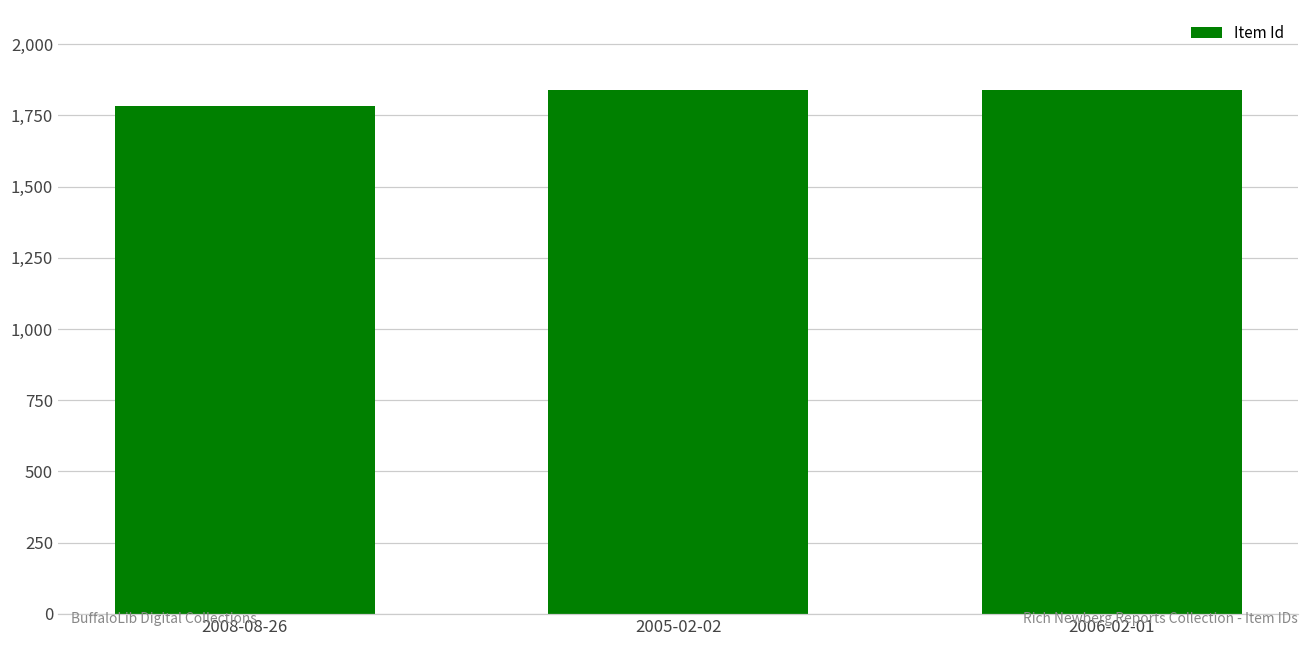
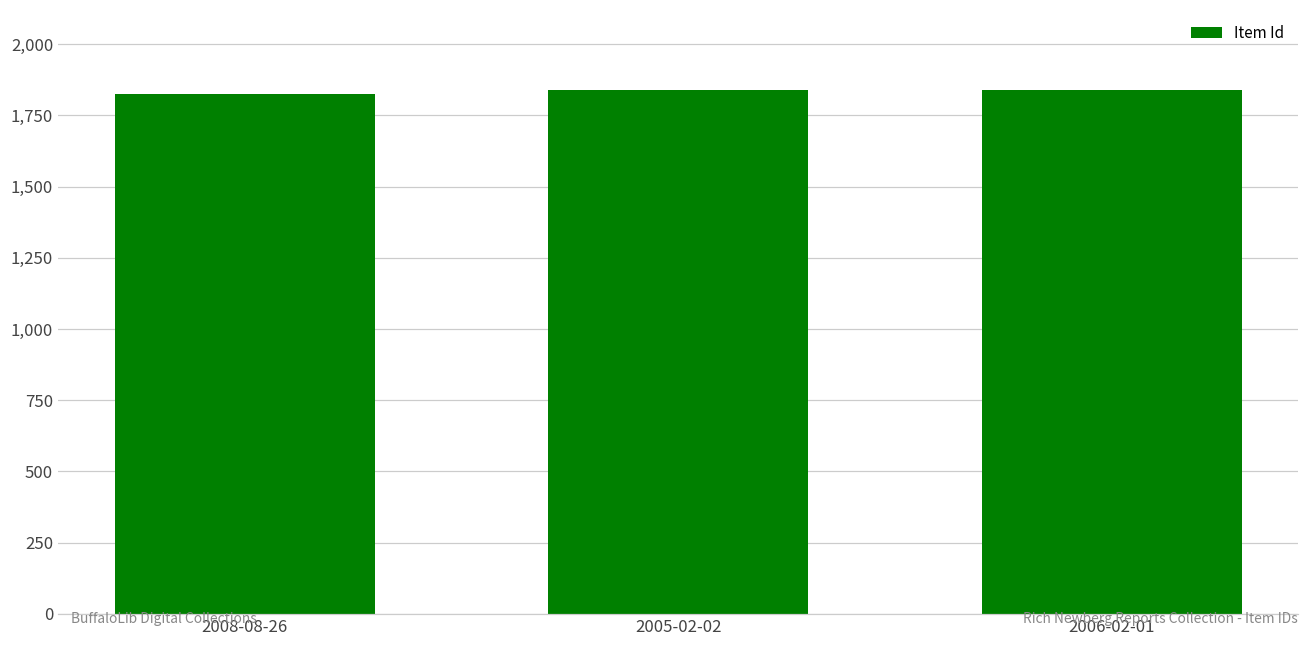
2008-08-26: 1,780 -> 1,820
